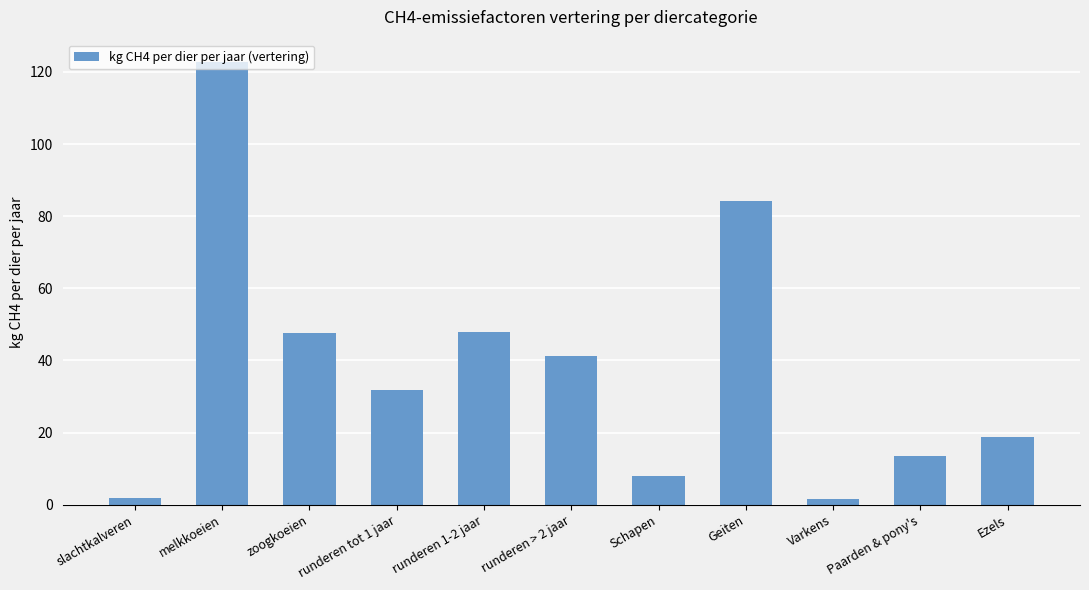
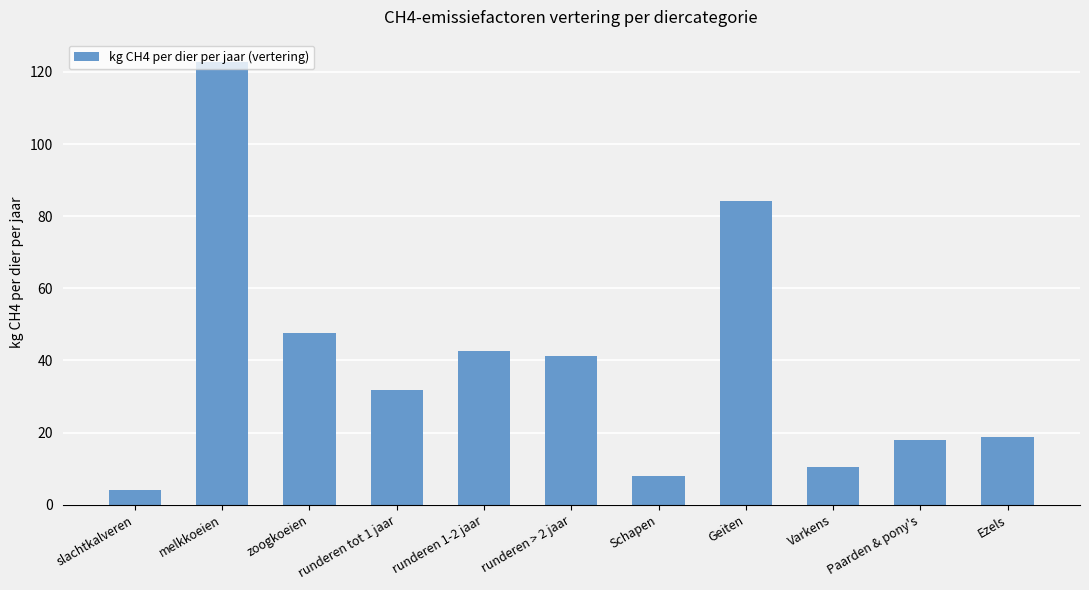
slachtkalveren: 2 -> 4
runderen 1-2 jaar: 48 -> 43
Varkens: 2 -> 11
Paarden & pony's: 14 -> 18
